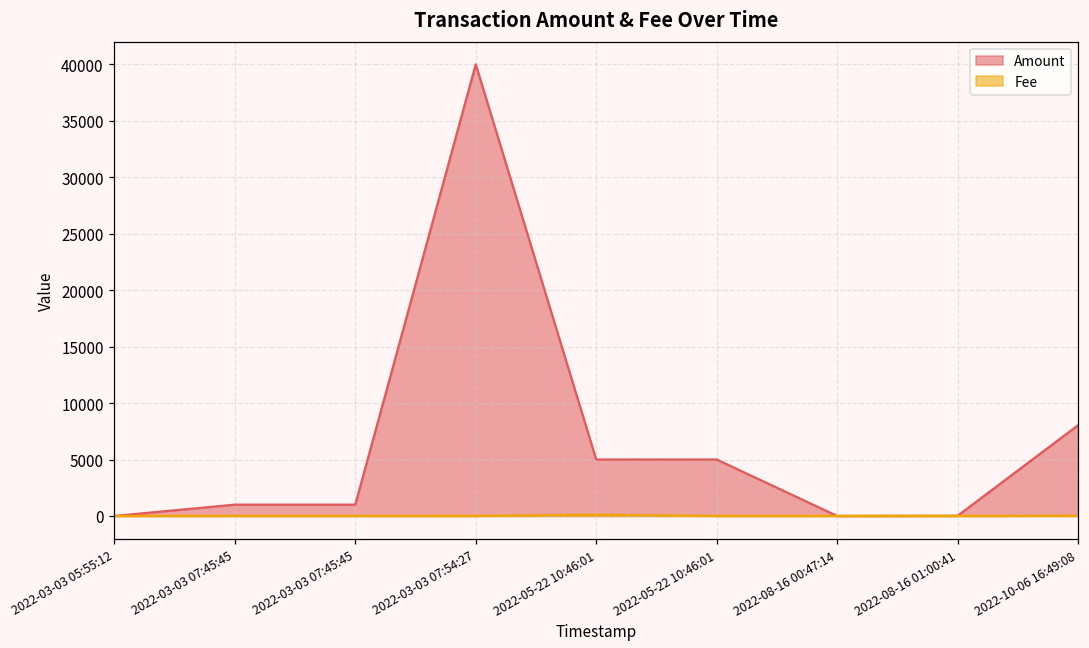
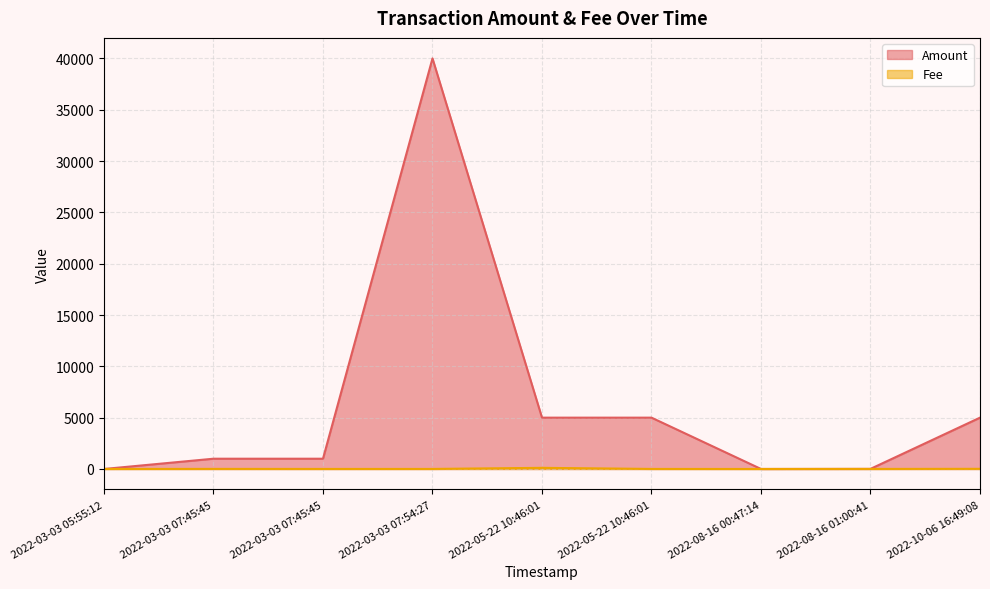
Amount, 2022-10-06 16:49:08: 8000 -> 5000
